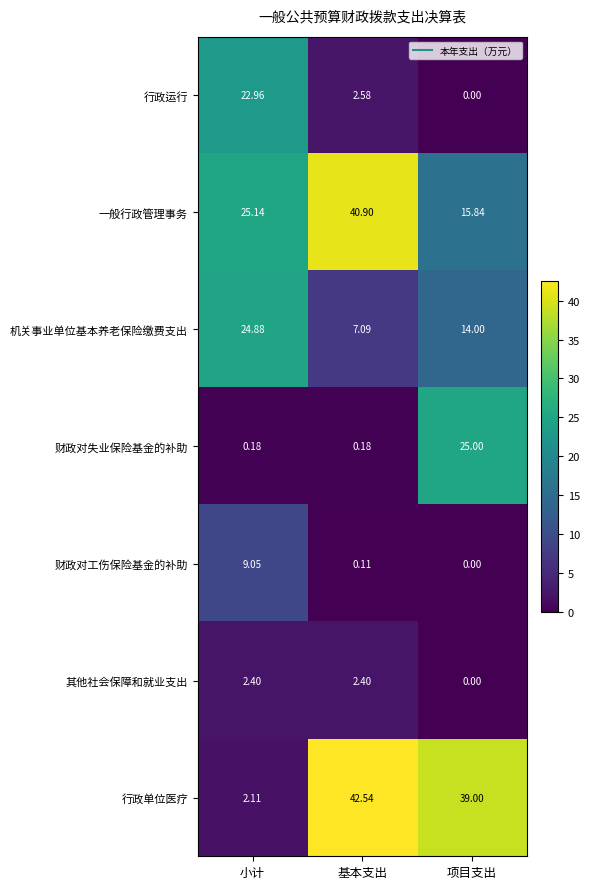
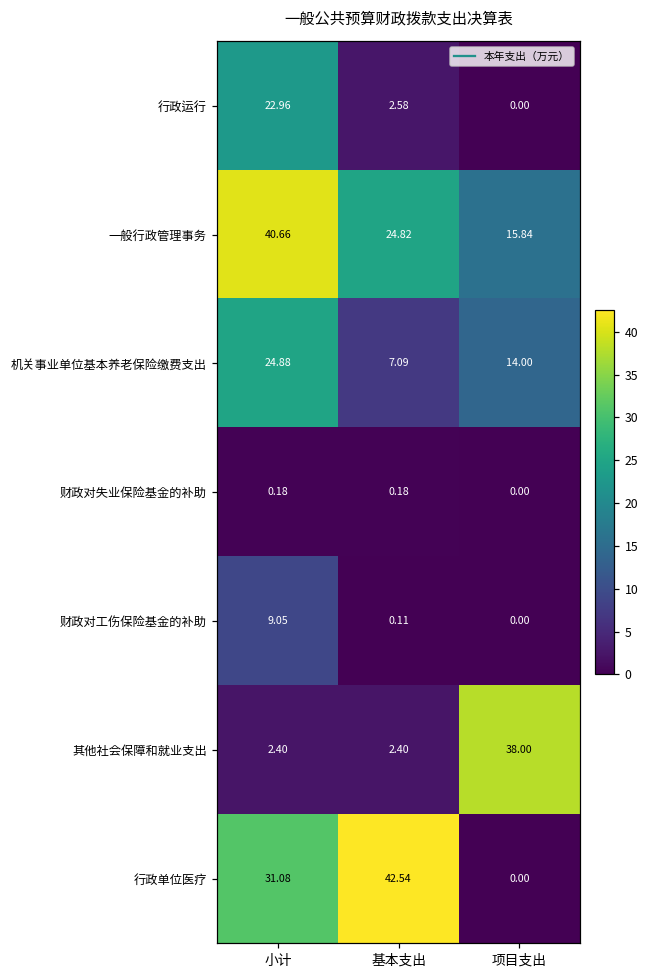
一般行政管理事务, 小计: 25.14 -> 40.66
一般行政管理事务, 基本支出: 40.90 -> 24.82
财政对失业保险基金的补助, 项目支出: 25.00 -> 0.00
其他社会保障和就业支出, 项目支出: 0.00 -> 38.00
行政单位医疗, 小计: 2.11 -> 31.08
行政单位医疗, 项目支出: 39.00 -> 0.00
